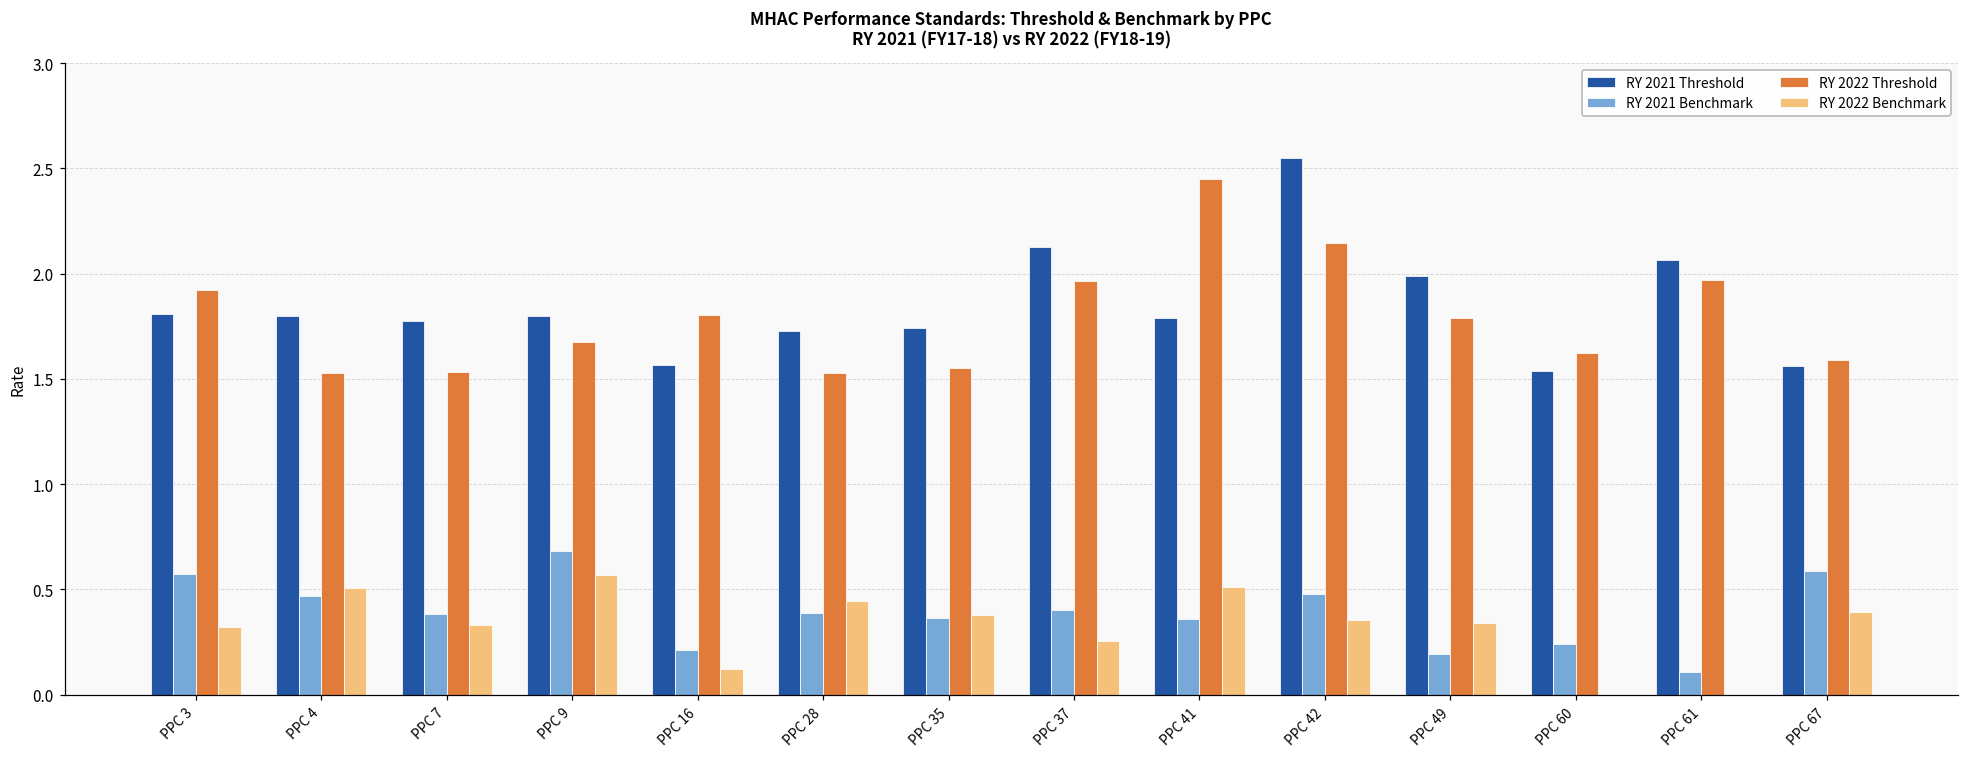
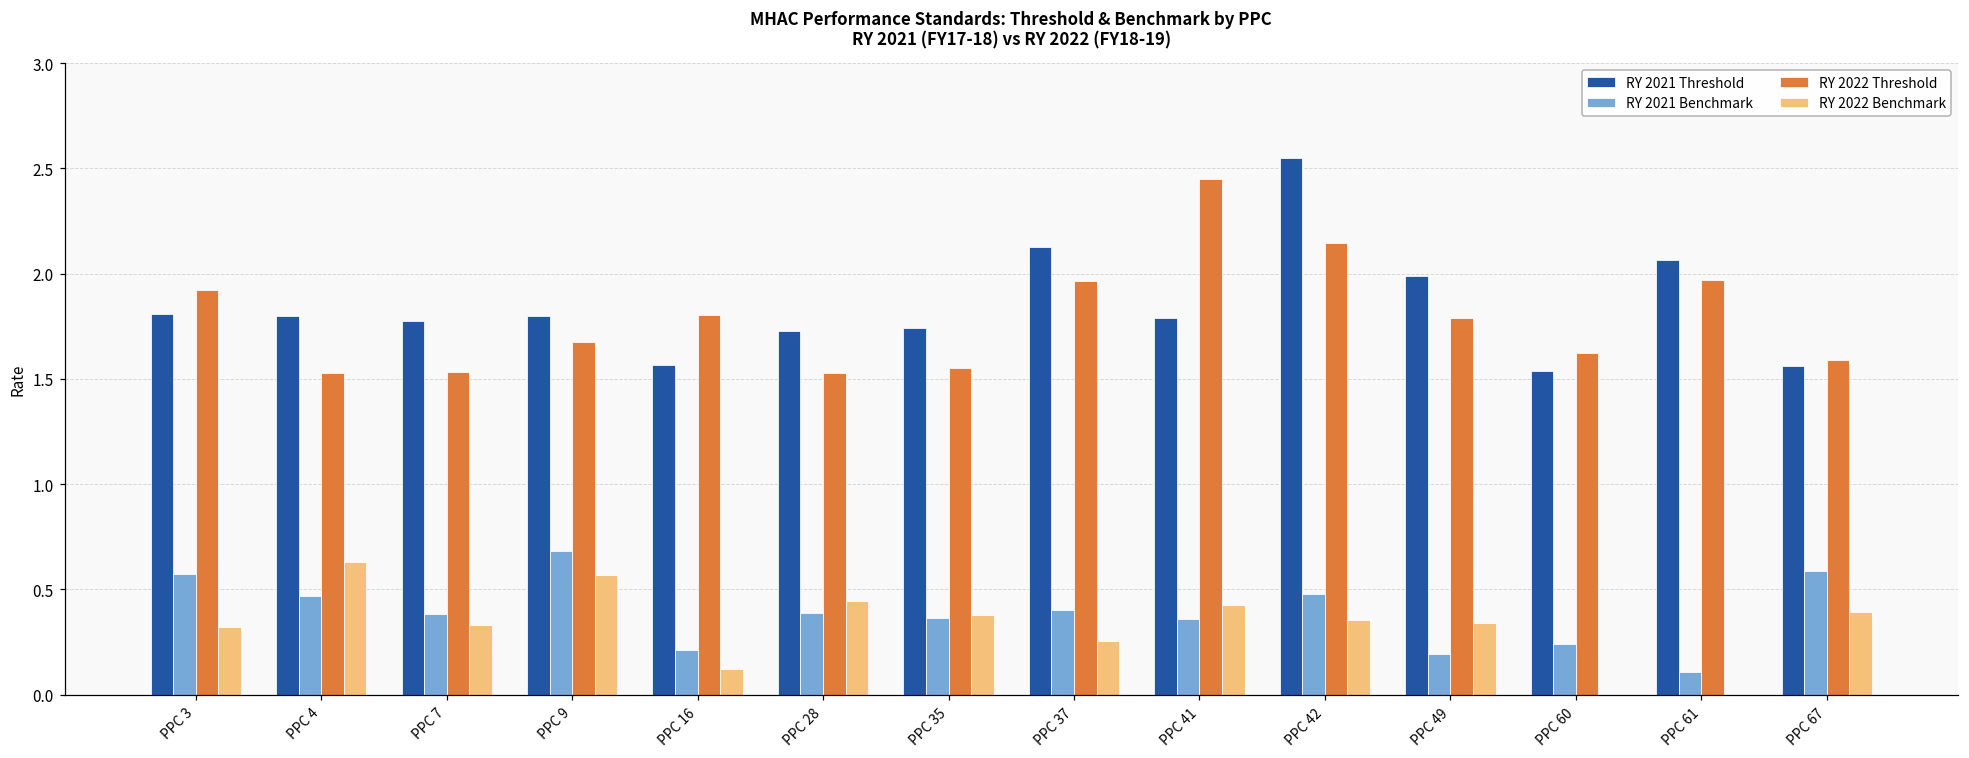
RY 2022 Benchmark, PPC 4: 0.51 -> 0.63
RY 2022 Benchmark, PPC 41: 0.51 -> 0.43
